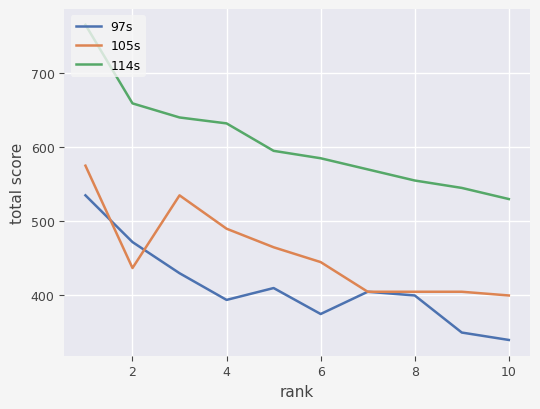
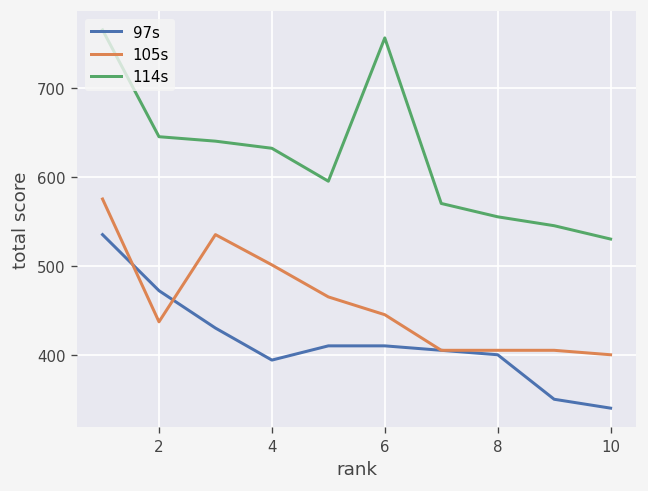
114s, 2: 660 -> 650
105s, 4: 490 -> 500
97s, 6: 380 -> 410
114s, 6: 590 -> 760
